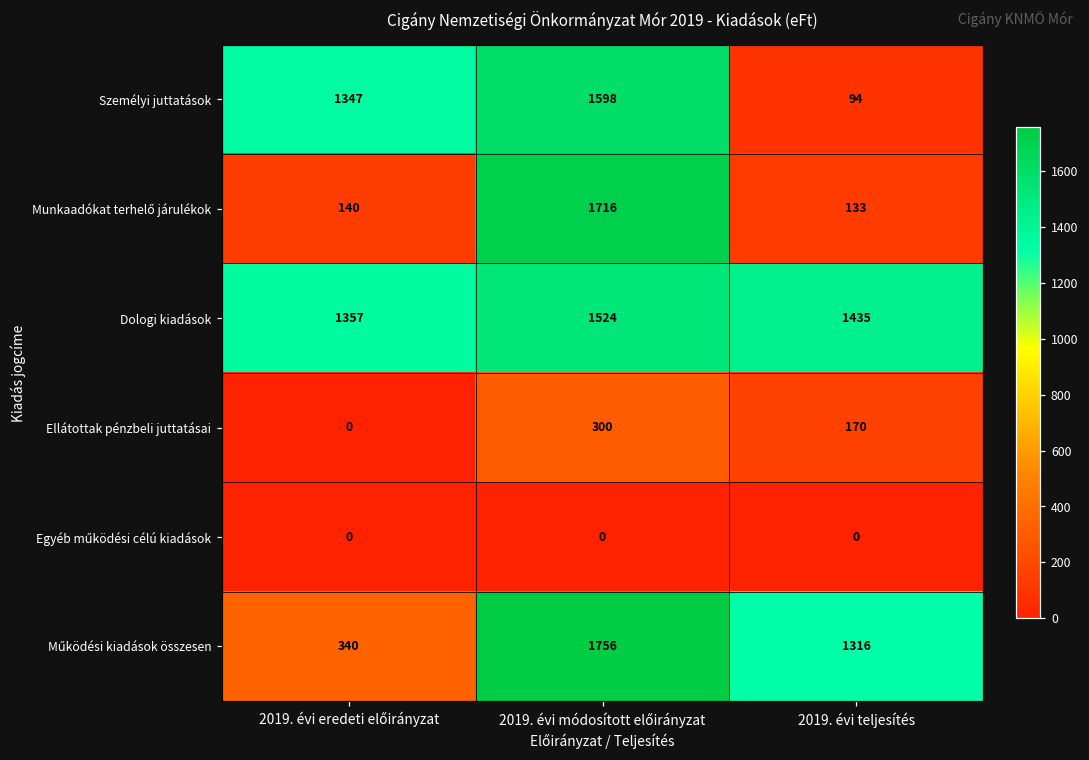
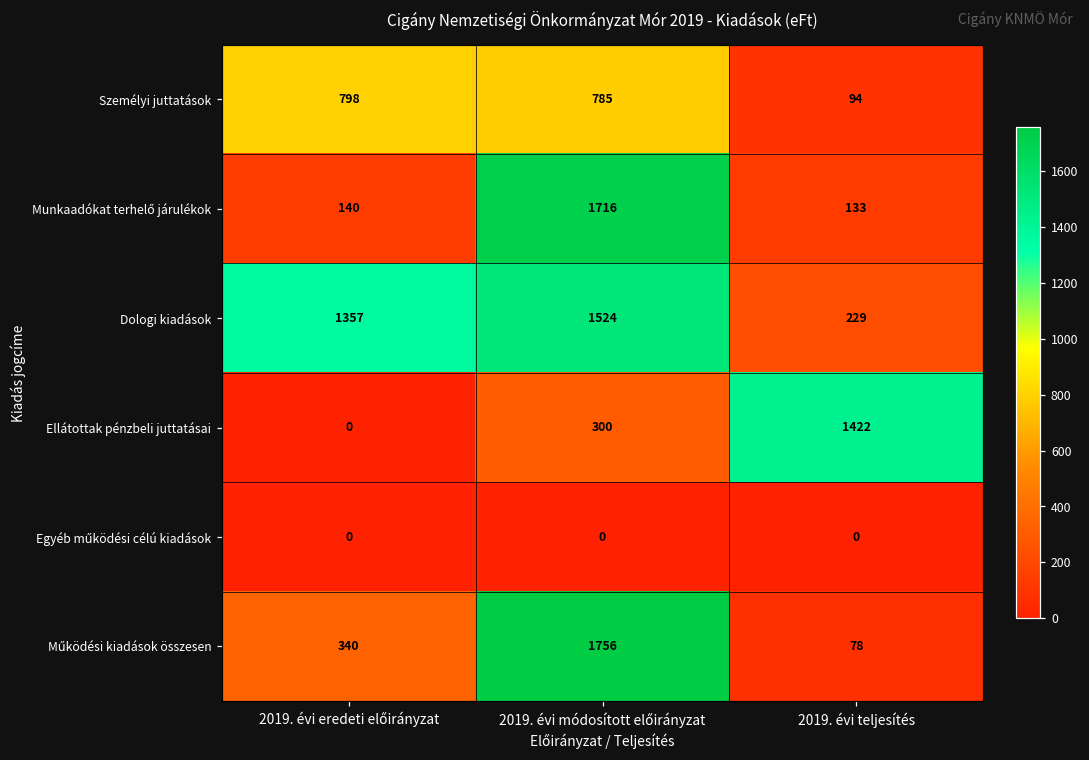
Személyi juttatások, 2019. évi eredeti előirányzat: 1347 -> 798
Személyi juttatások, 2019. évi módosított előirányzat: 1598 -> 785
Dologi kiadások, 2019. évi teljesítés: 1435 -> 229
Ellátottak pénzbeli juttatásai, 2019. évi teljesítés: 170 -> 1422
Működési kiadások összesen, 2019. évi teljesítés: 1316 -> 78
